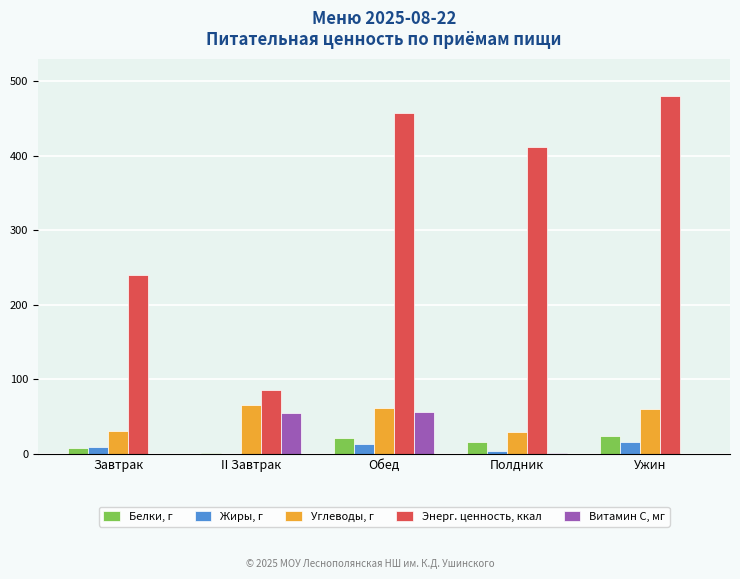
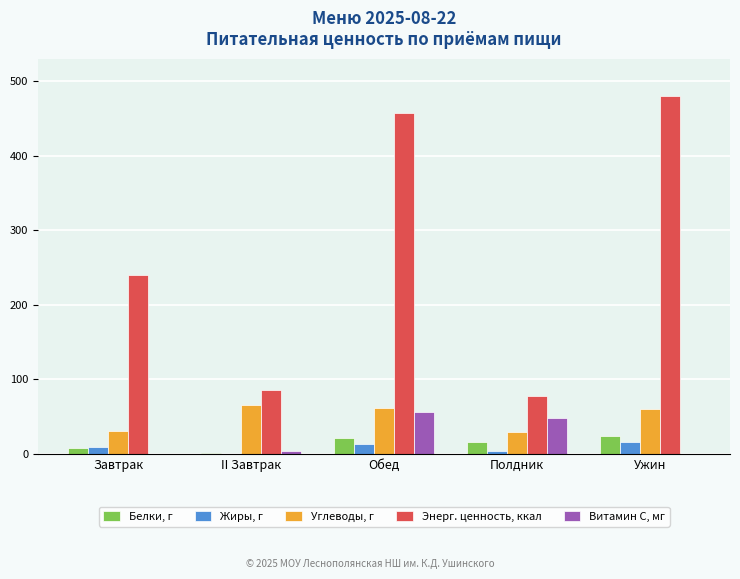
Витамин С, мг, II Завтрак: 60 -> 0
Энерг. ценность, ккал, Полдник: 410 -> 80
Витамин С, мг, Полдник: 0 -> 50
